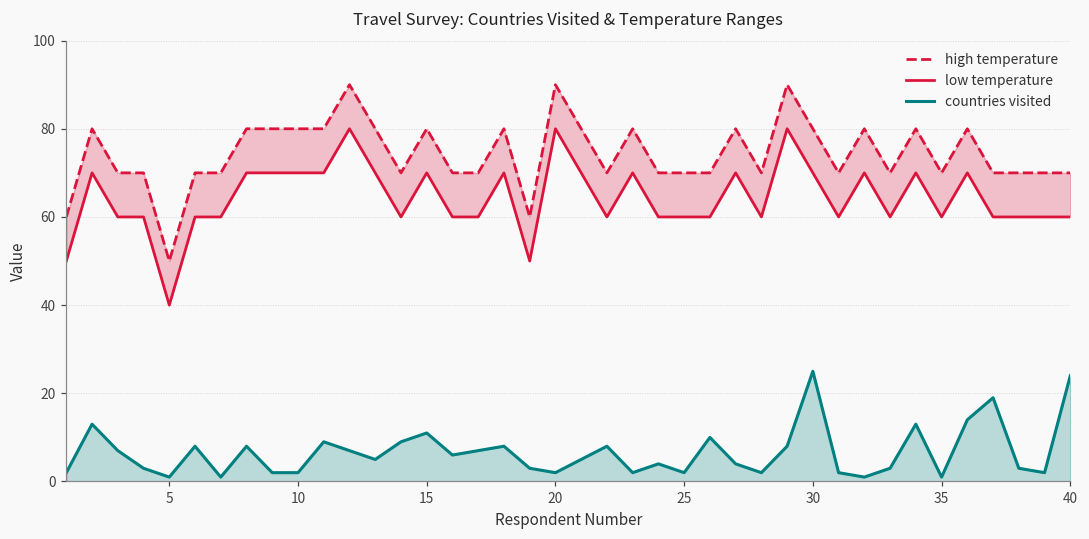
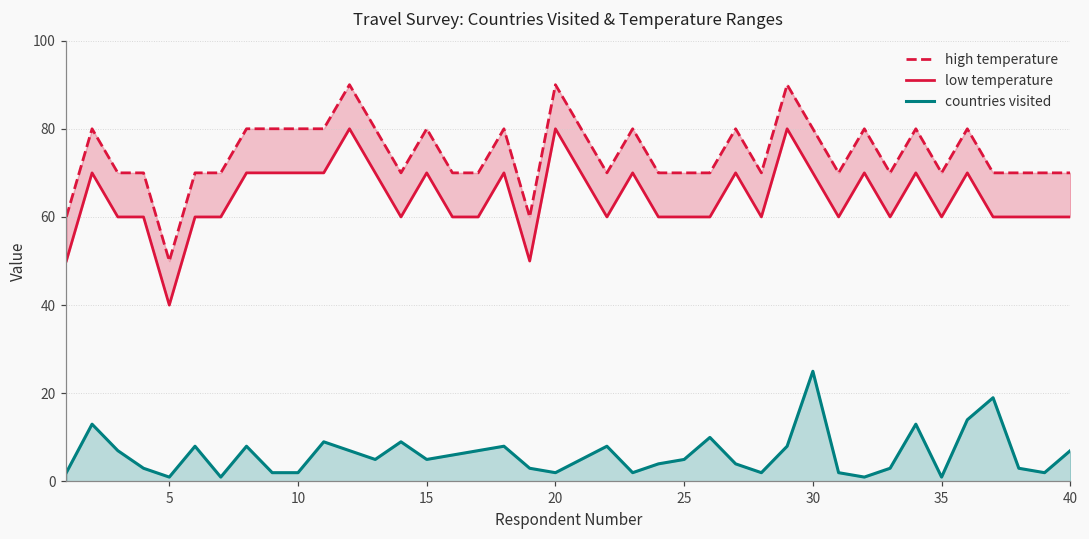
countries visited, 15: 11 -> 5
countries visited, 25: 2 -> 5
countries visited, 40: 24 -> 7
